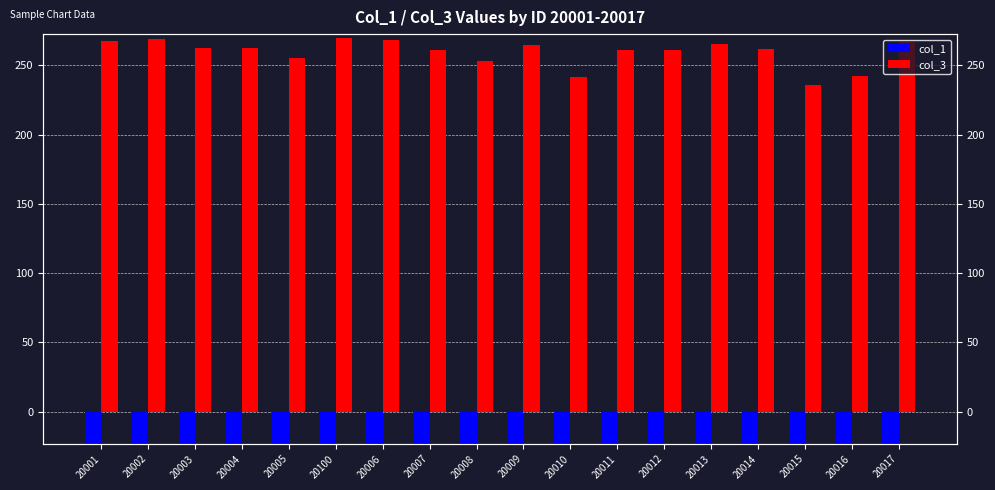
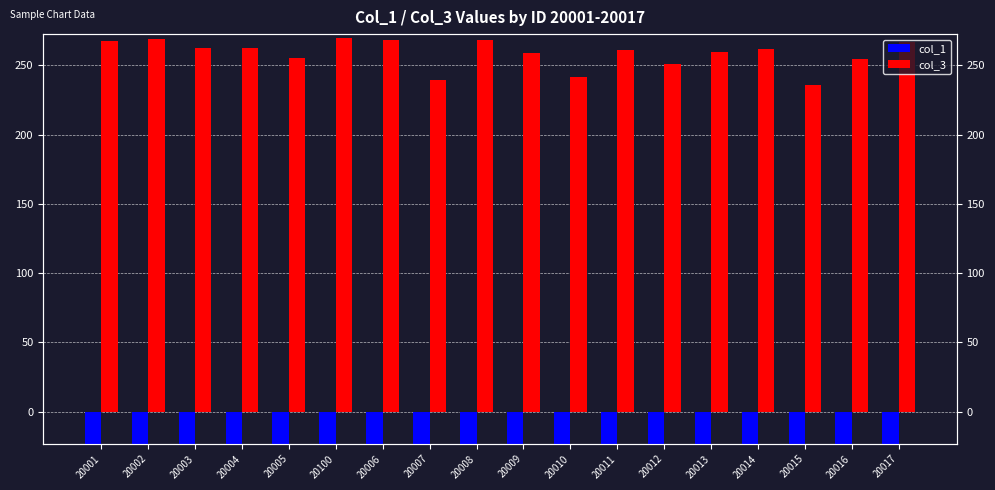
col_3, 20007: 261 -> 239
col_3, 20008: 253 -> 269
col_3, 20009: 265 -> 259
col_3, 20012: 261 -> 251
col_3, 20013: 265 -> 259
col_3, 20016: 242 -> 255
